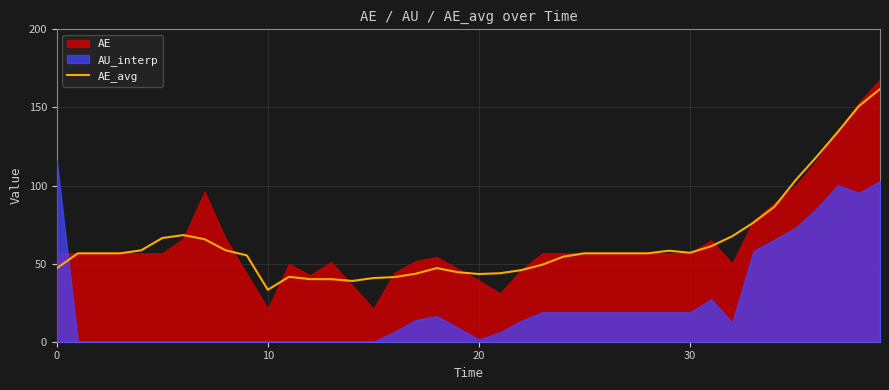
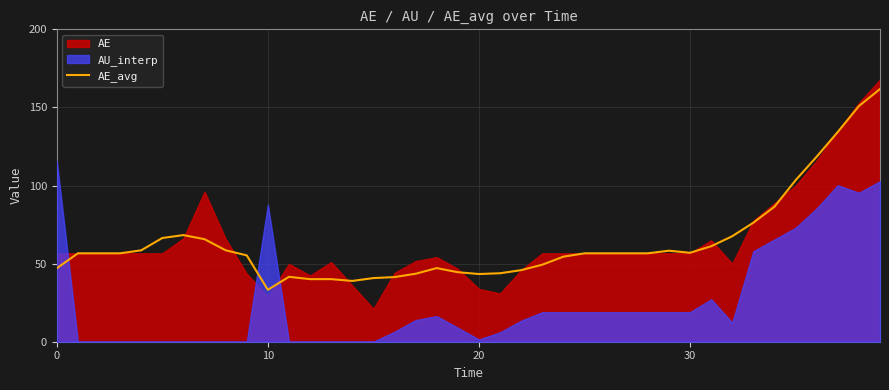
AE, 10: 21 -> 29
AU_interp, 10: 0 -> 88
AE, 20: 39 -> 34
